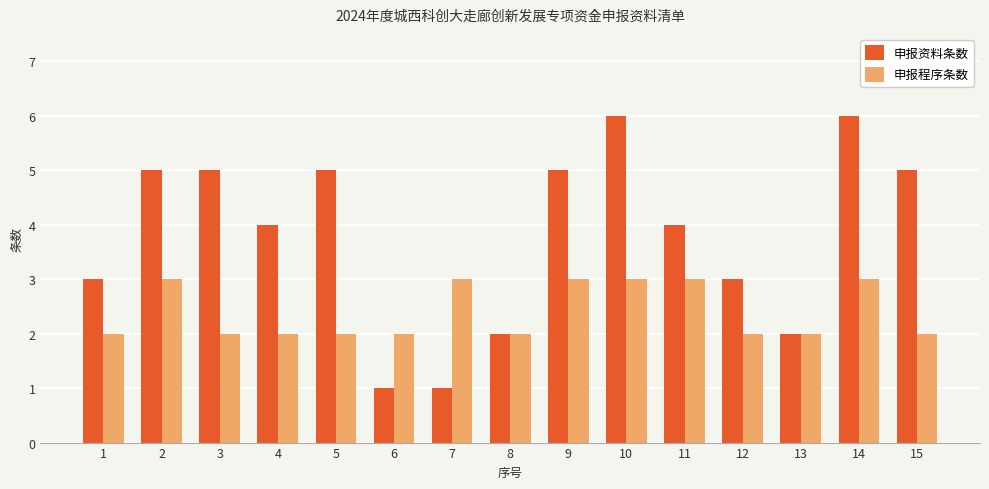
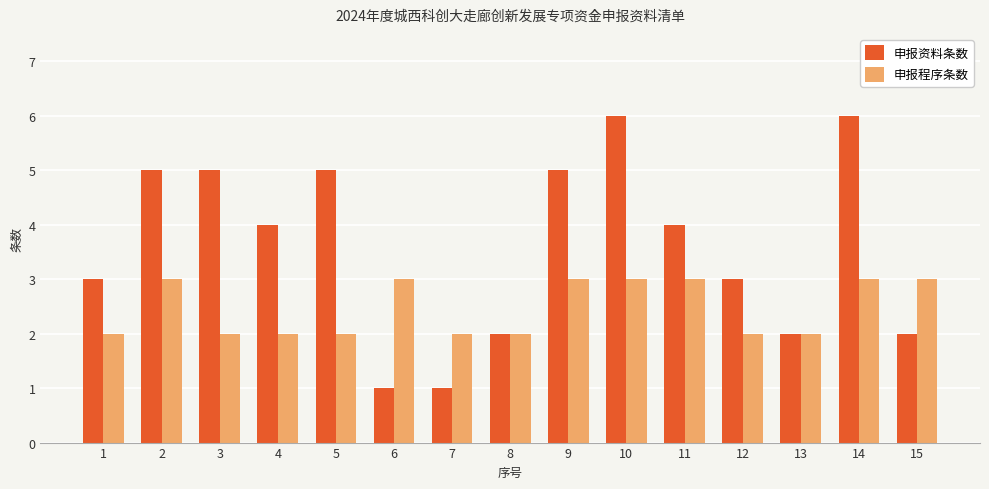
申报程序条数, 6: 2 -> 3
申报程序条数, 7: 3 -> 2
申报资料条数, 15: 5 -> 2
申报程序条数, 15: 2 -> 3
